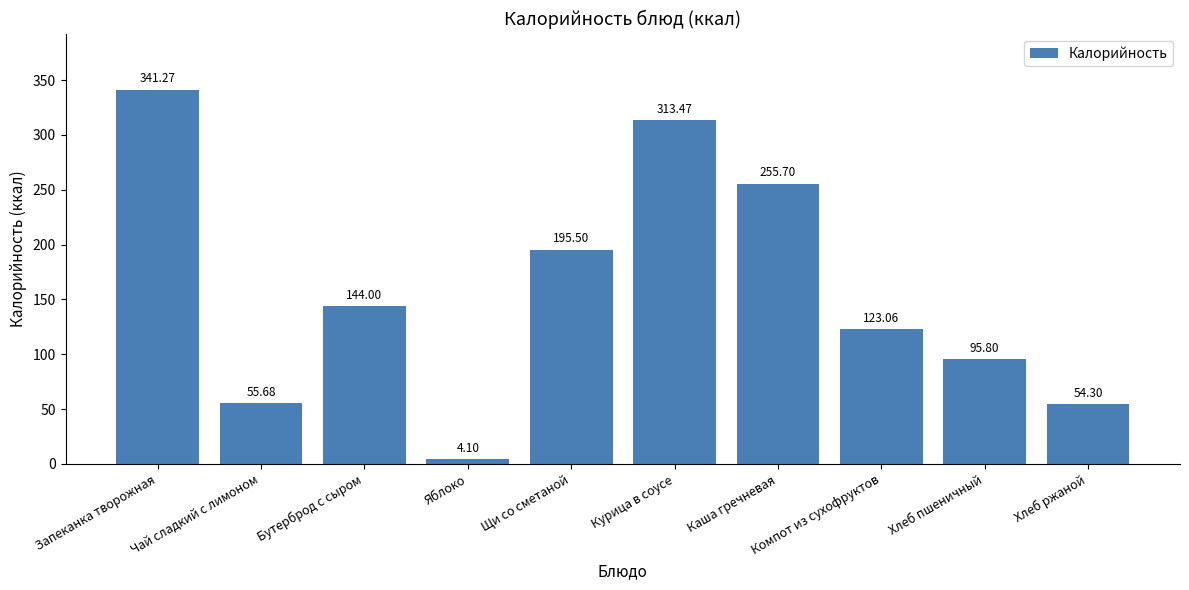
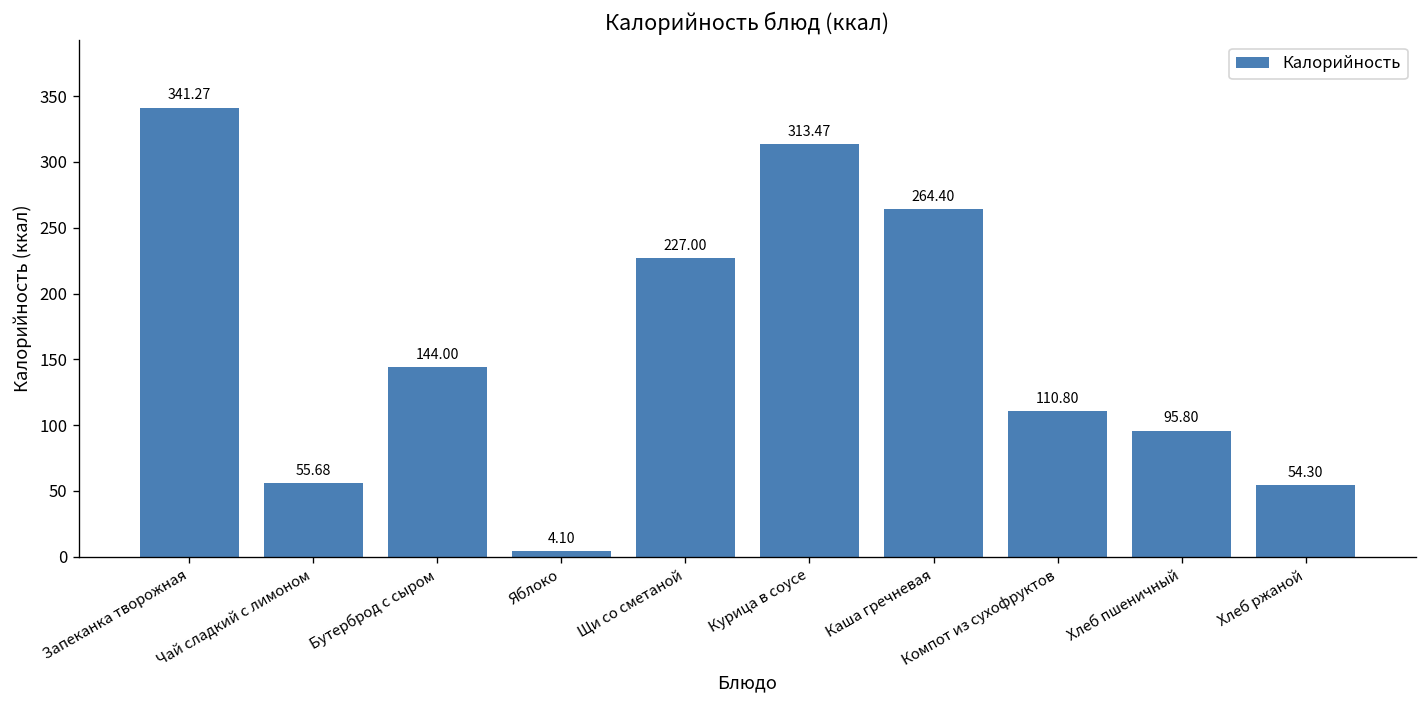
Щи со сметаной: 195.50 -> 227.00
Каша гречневая: 255.70 -> 264.40
Компот из сухофруктов: 123.06 -> 110.80
